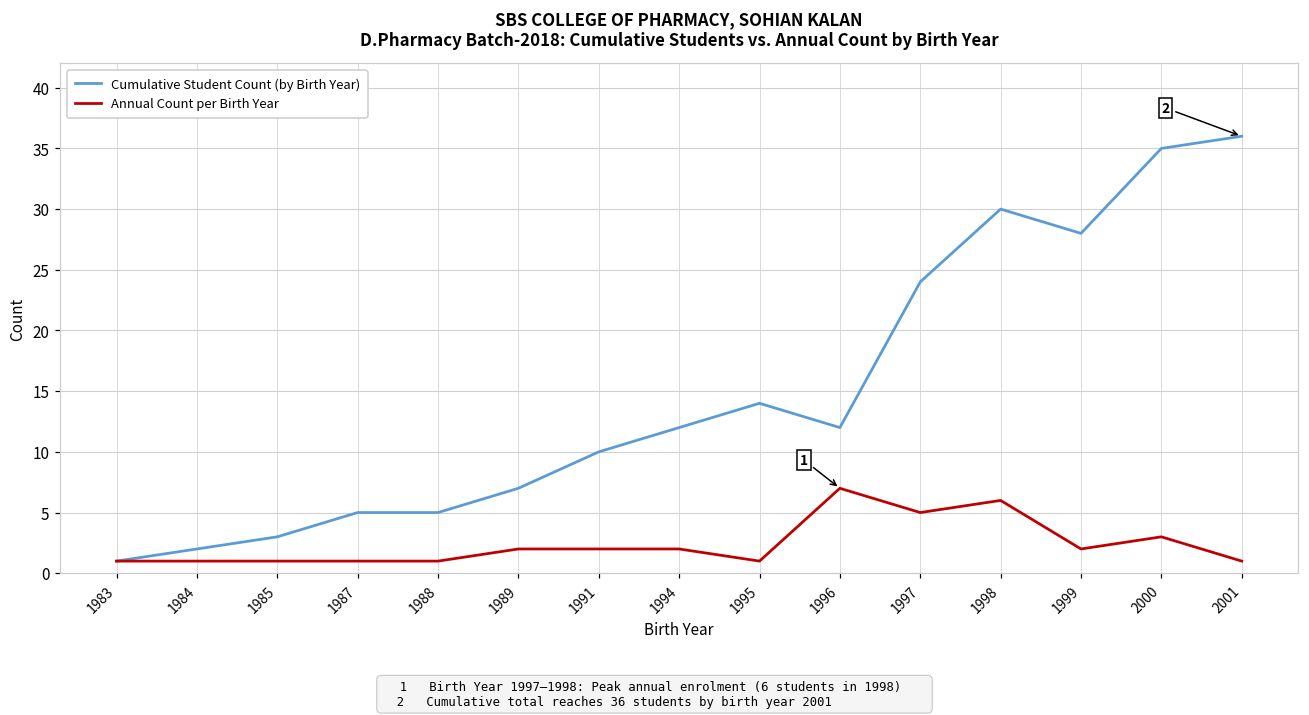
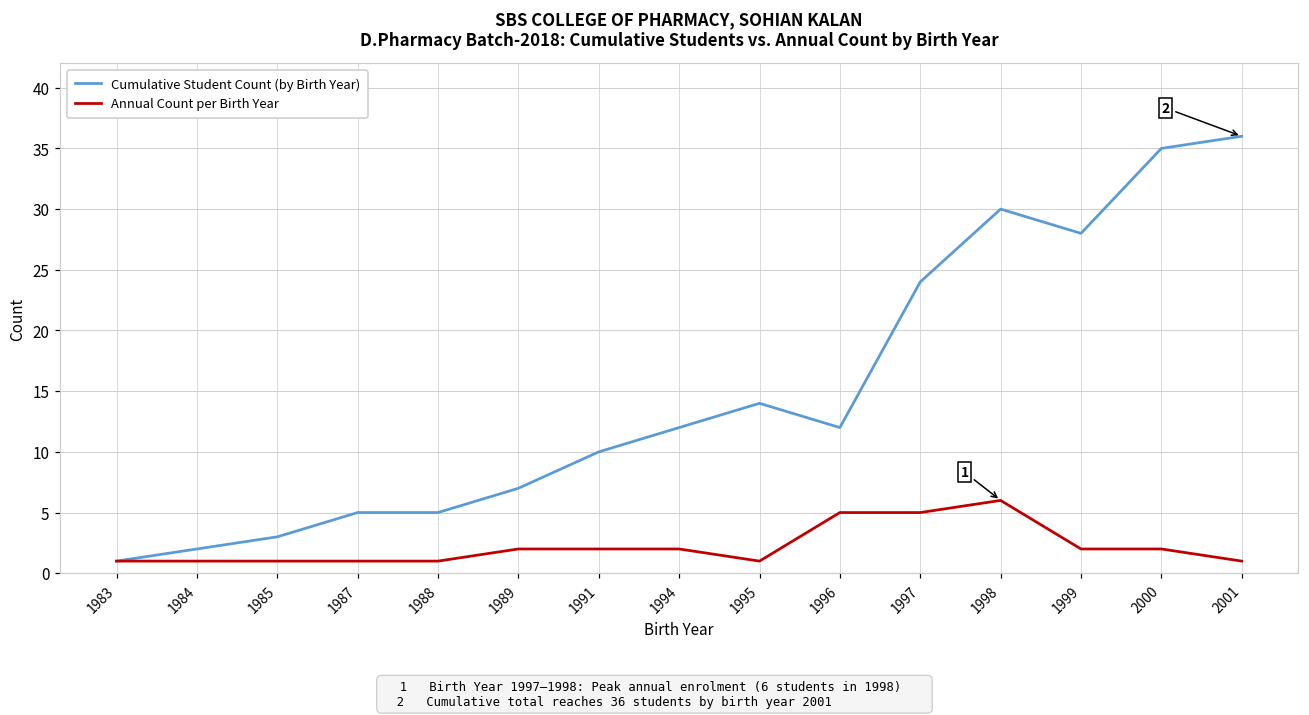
Annual Count per Birth Year, 1996: 7 -> 5
Annual Count per Birth Year, 2000: 3 -> 2
